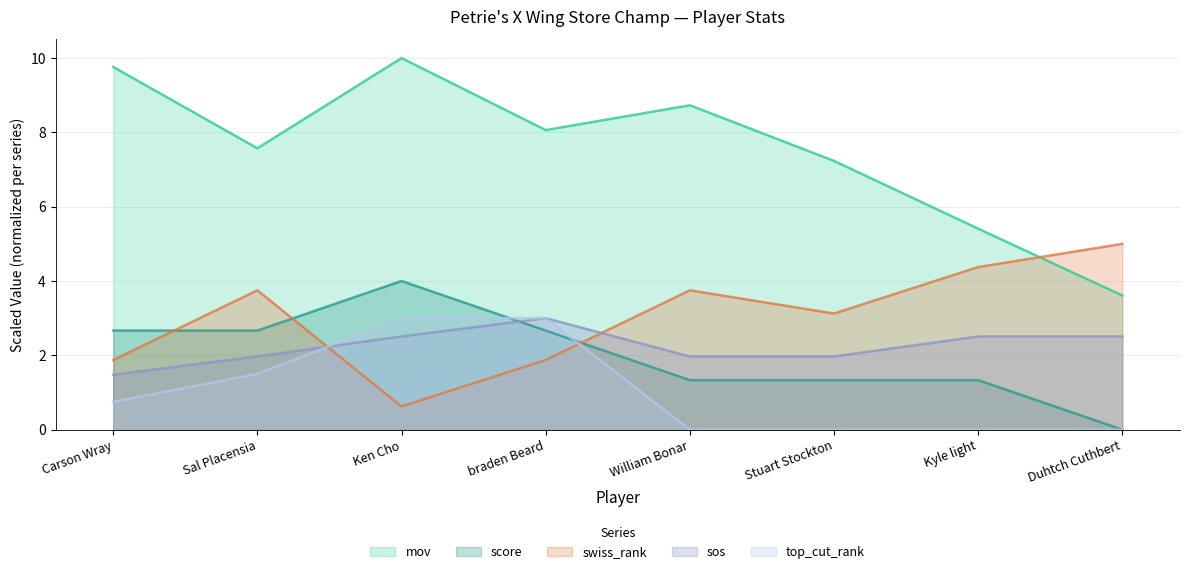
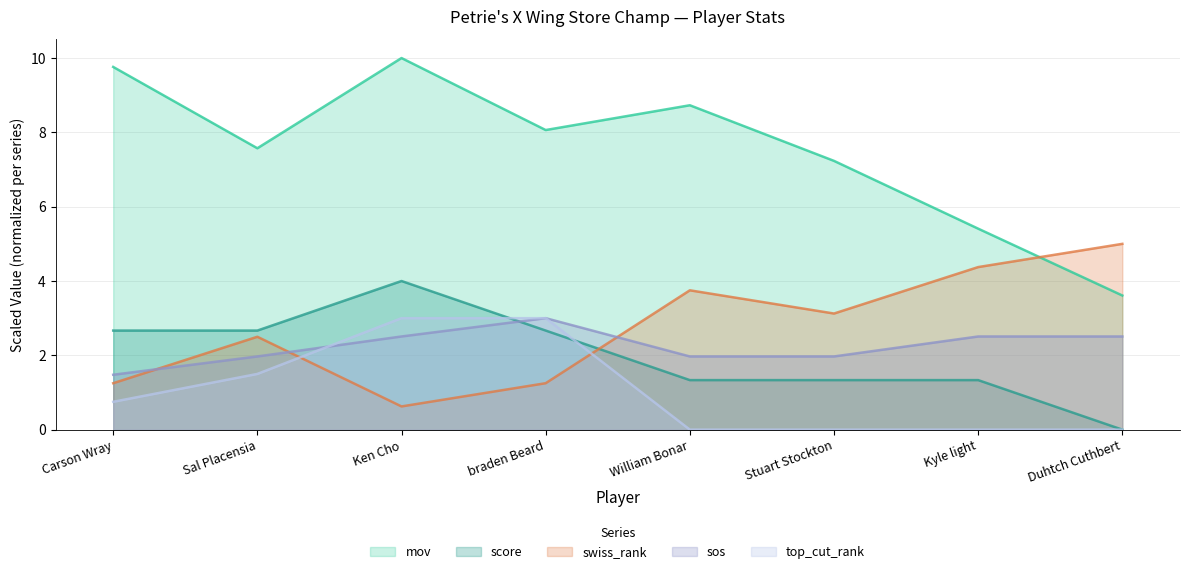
swiss_rank, Carson Wray: 1.9 -> 1.3
swiss_rank, Sal Placensia: 3.8 -> 2.5
swiss_rank, braden Beard: 1.9 -> 1.3
